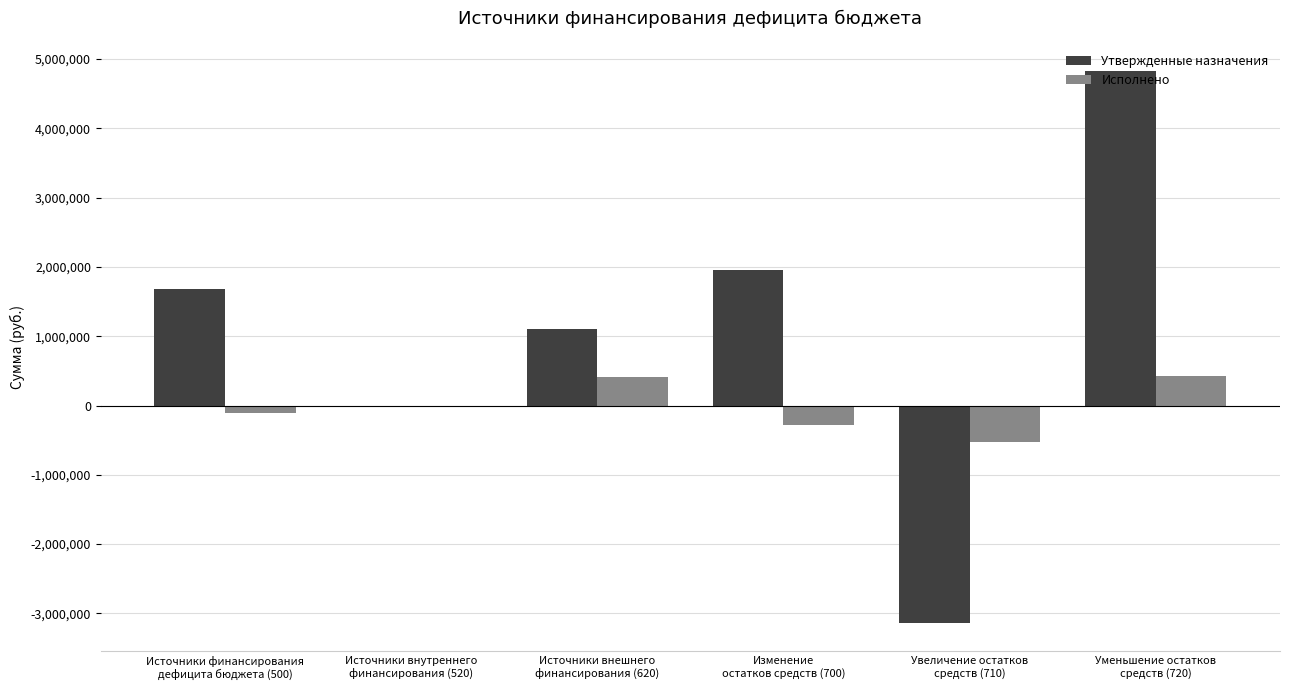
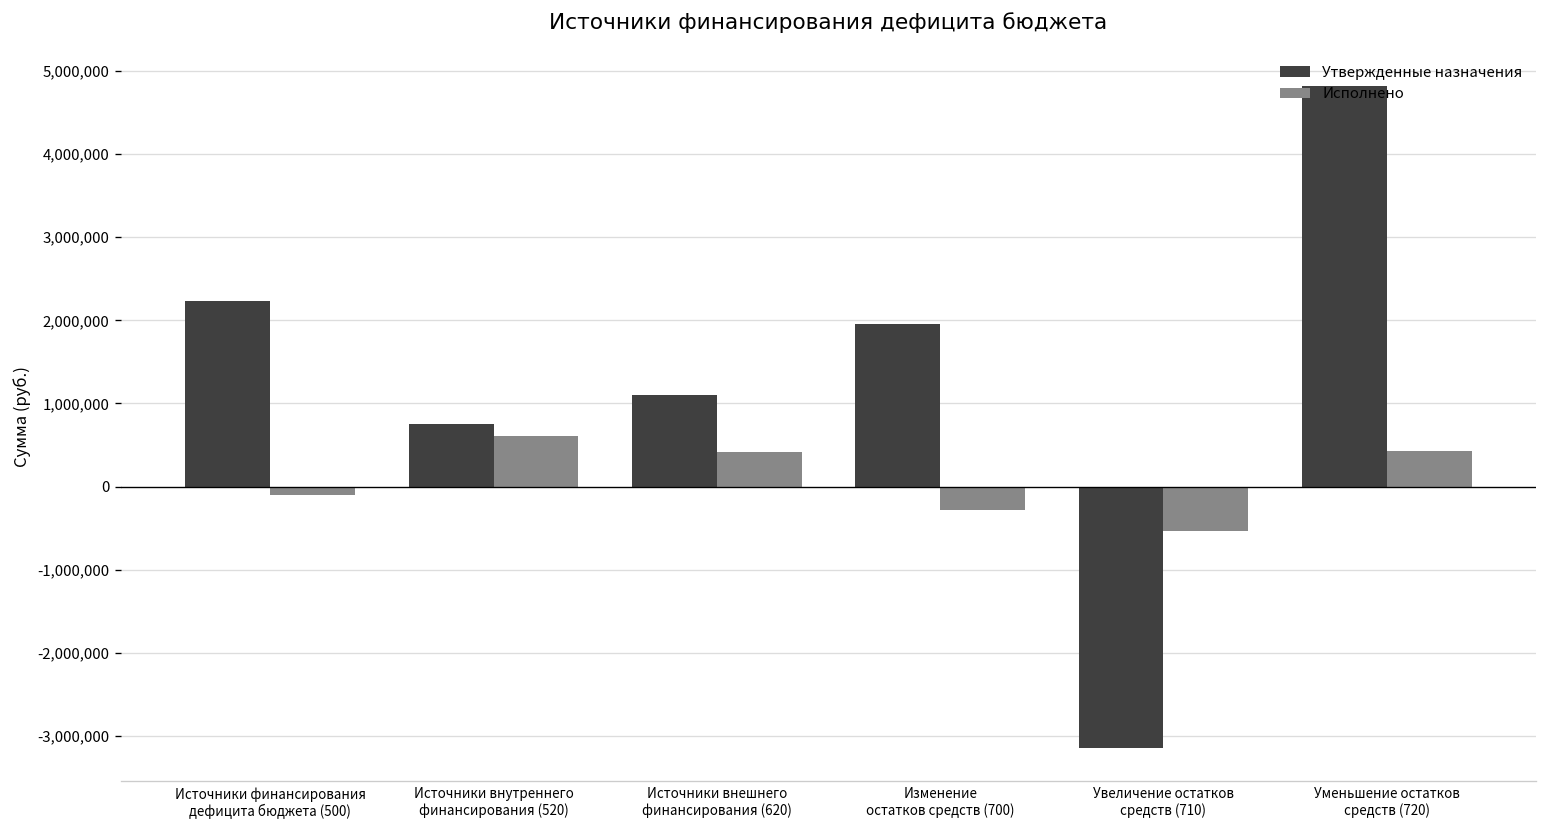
Утвержденные назначения, Источники финансирования дефицита бюджета (500): 1,700,000 -> 2,200,000
Утвержденные назначения, Источники внутреннего финансирования (520): 0 -> 800,000
Исполнено, Источники внутреннего финансирования (520): 0 -> 600,000
